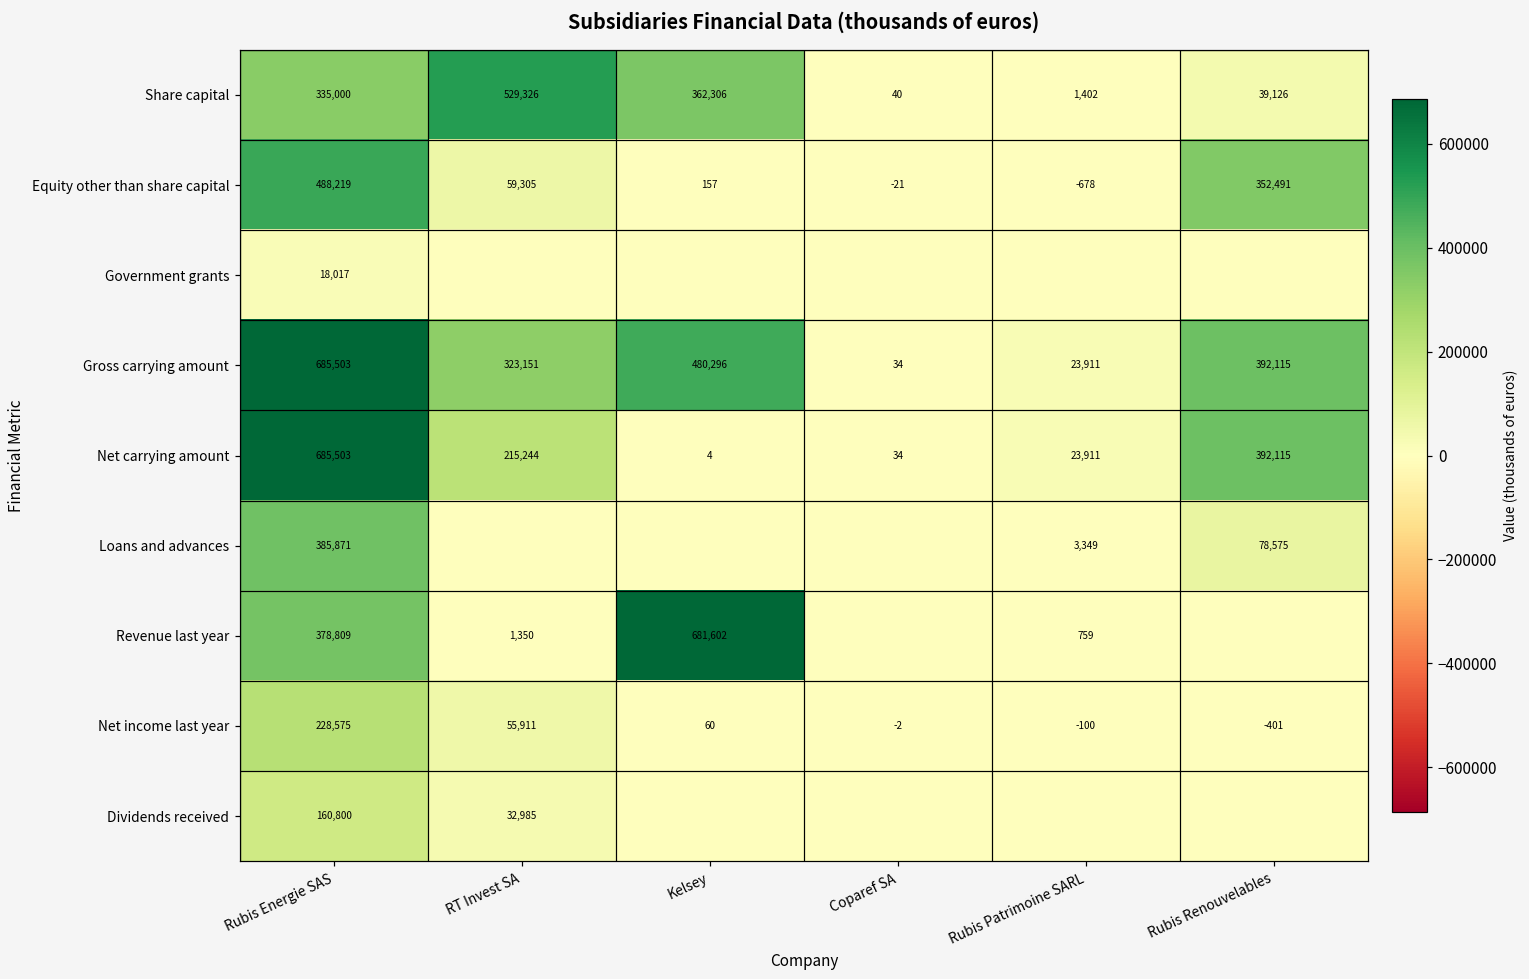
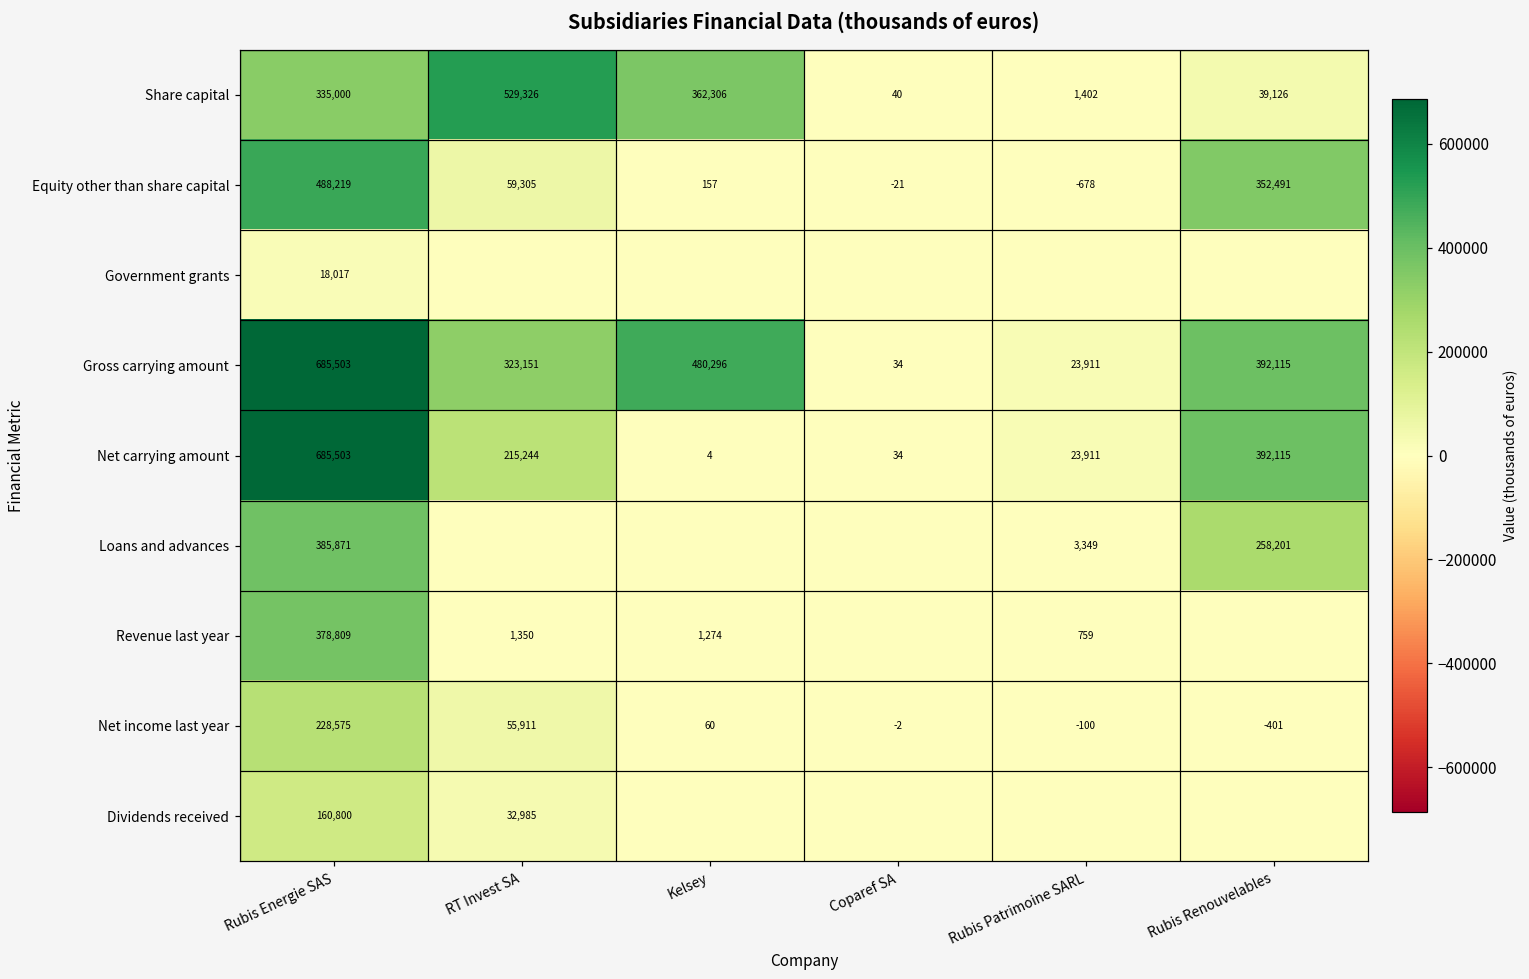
Loans and advances, Rubis Renouvelables: 78,575 -> 258,201
Revenue last year, Kelsey: 681,602 -> 1,274
